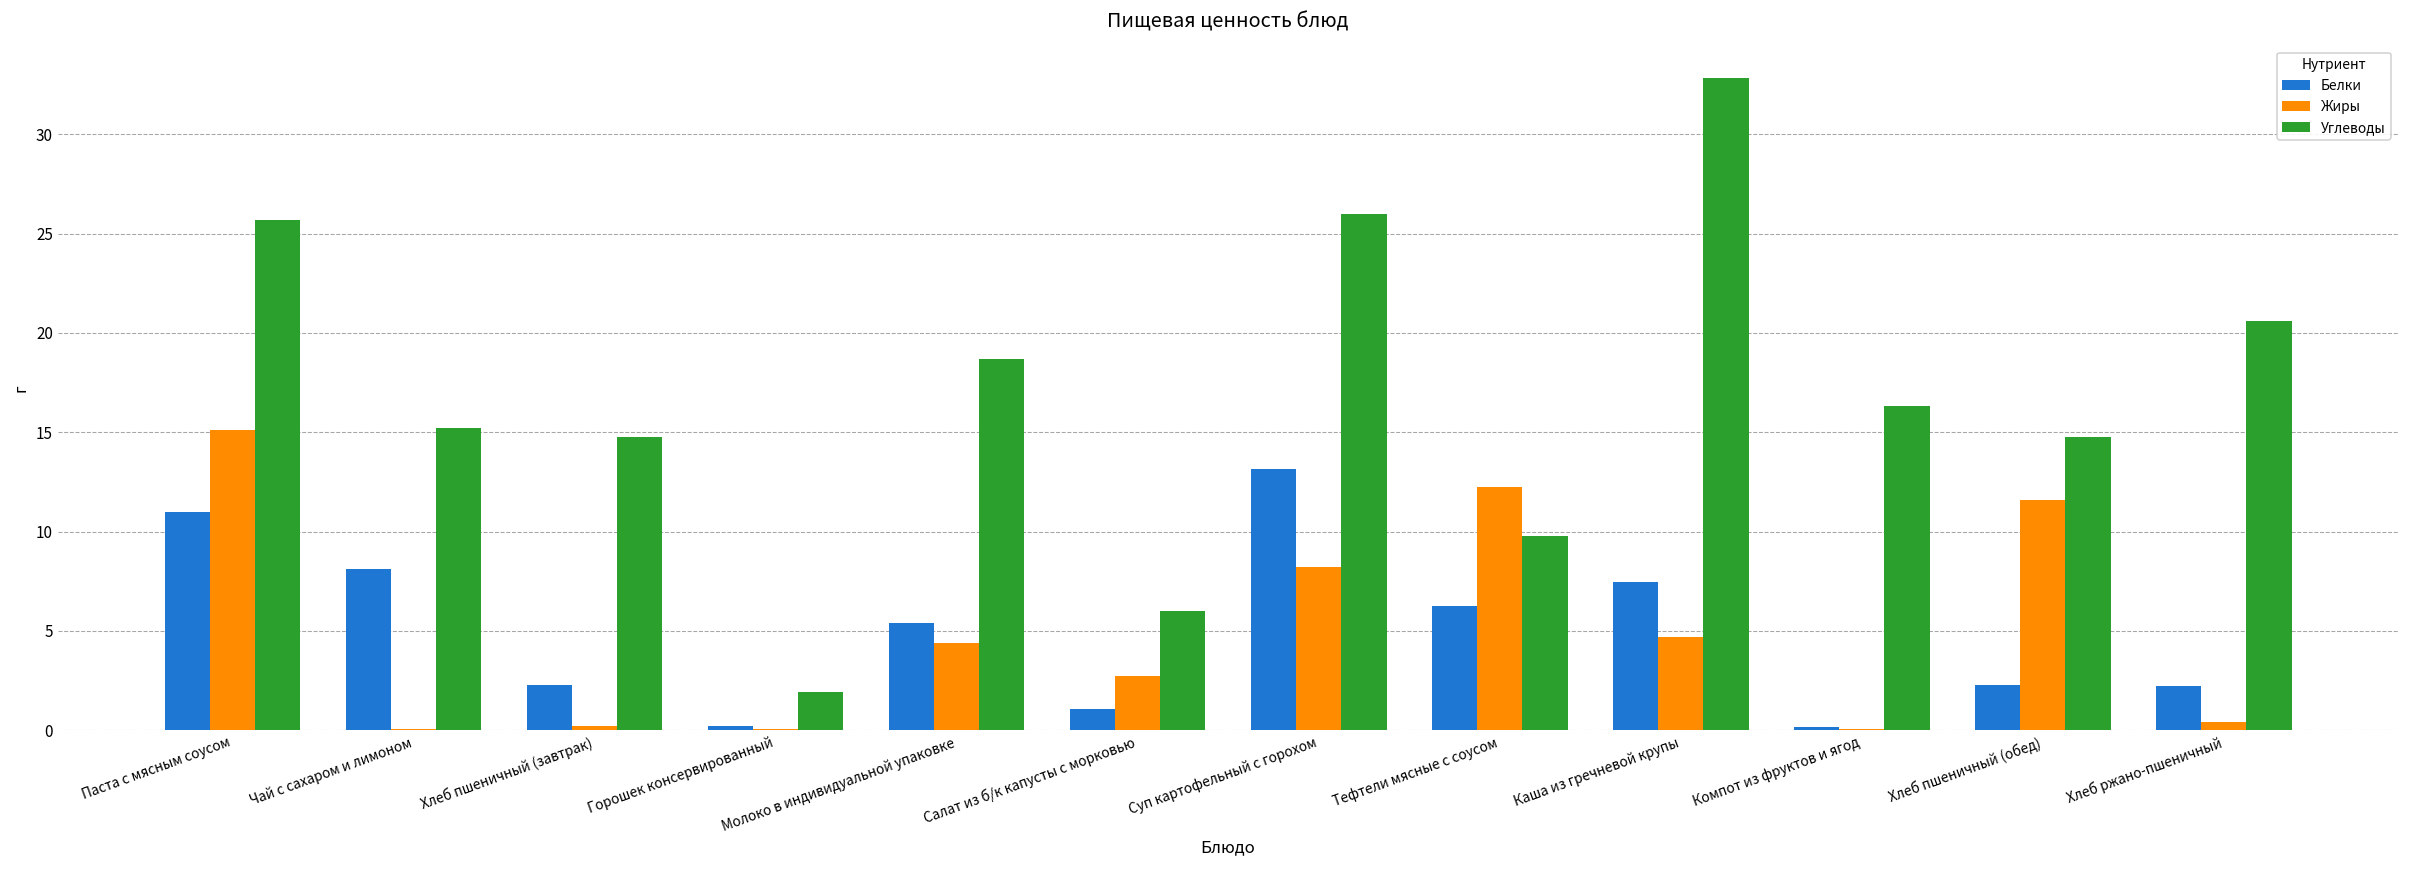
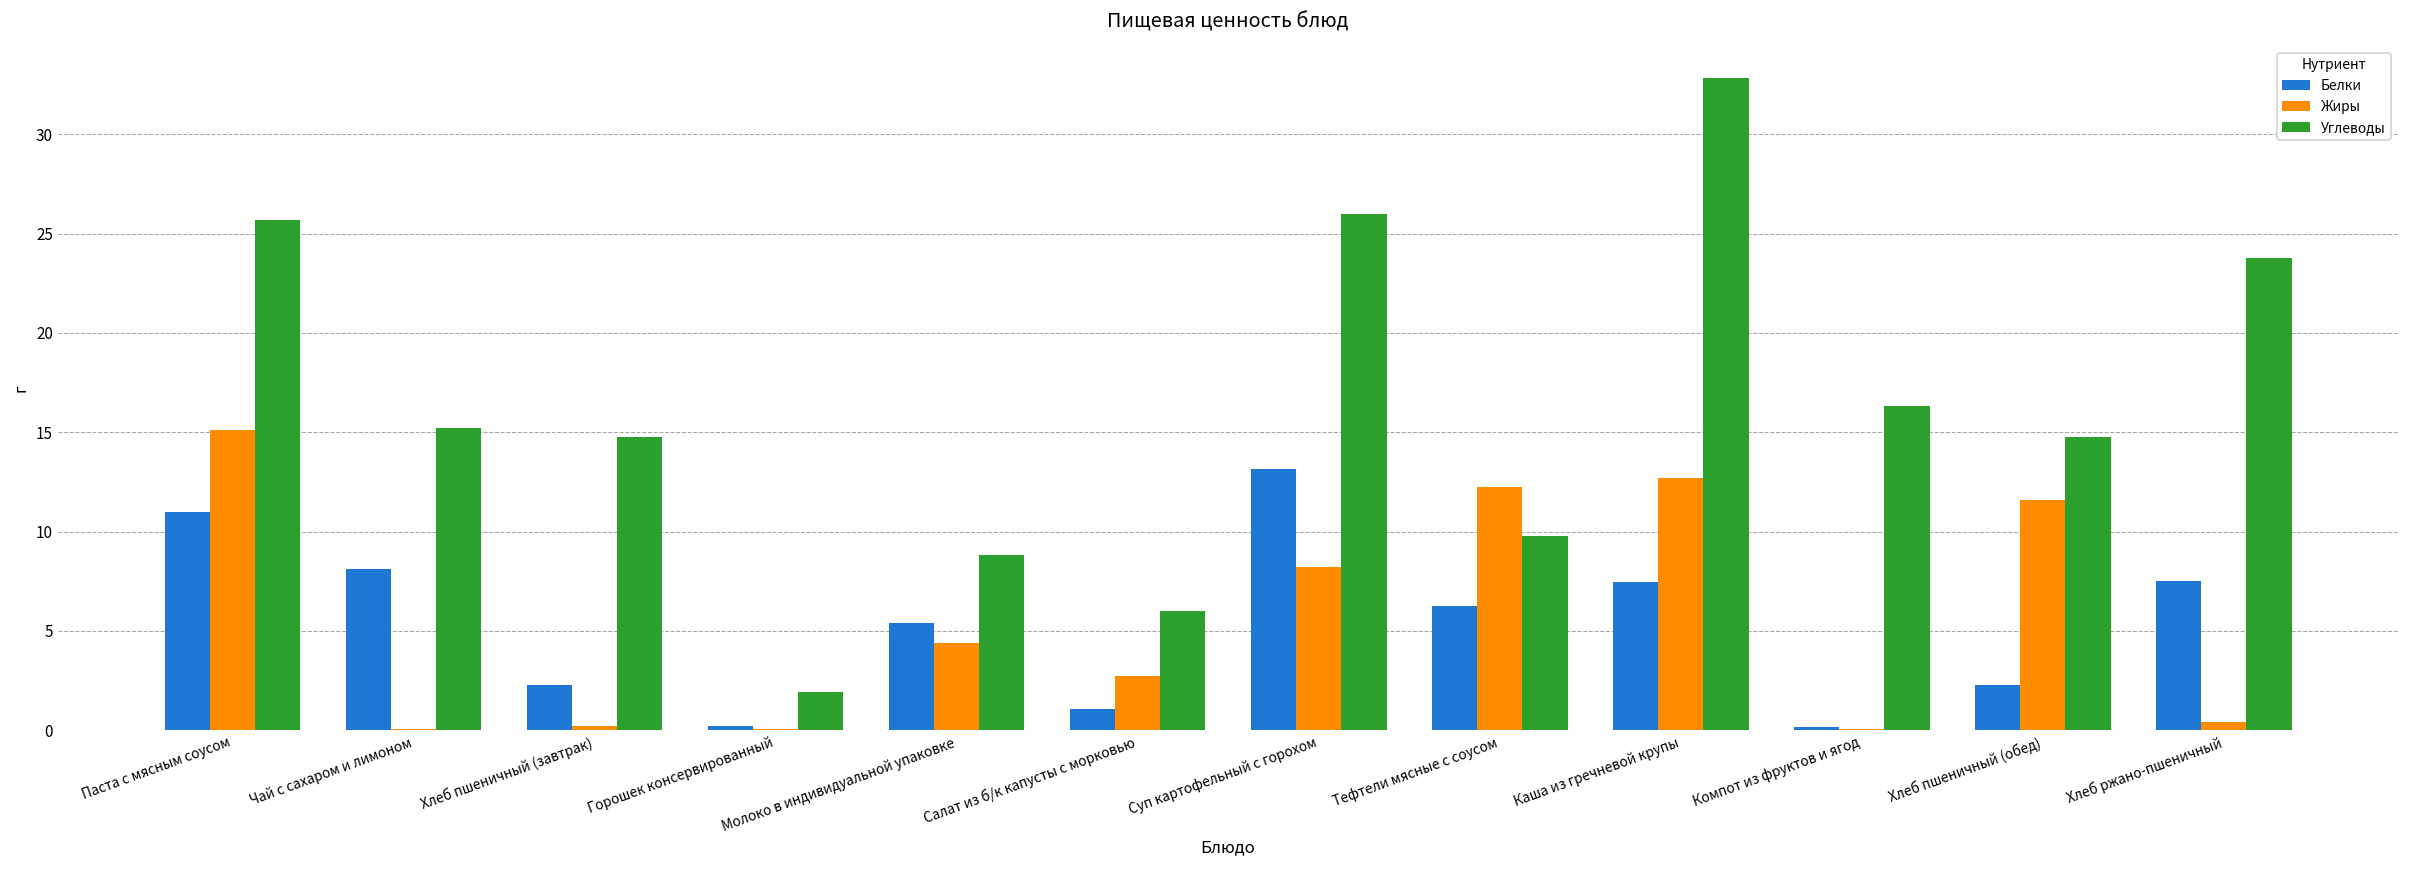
Углеводы, Молоко в индивидуальной упаковке: 18.7 -> 8.8
Жиры, Каша из гречневой крупы: 4.7 -> 12.7
Белки, Хлеб ржано-пшеничный: 2.2 -> 7.5
Углеводы, Хлеб ржано-пшеничный: 20.6 -> 23.8
